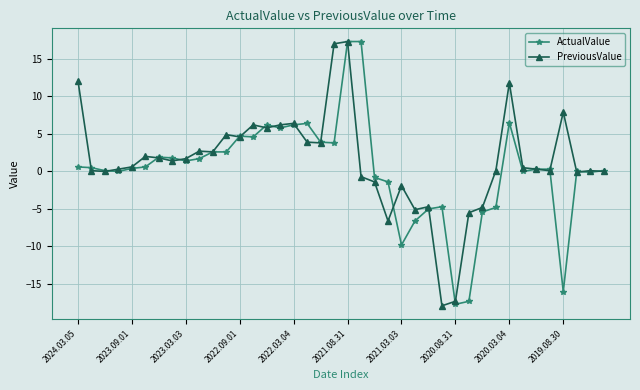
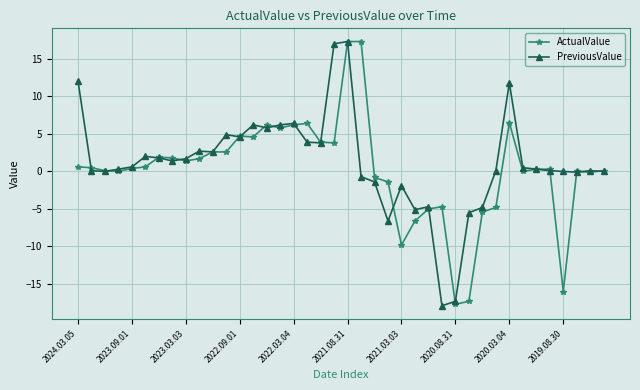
PreviousValue, 2019.08.30: 8 -> 0
